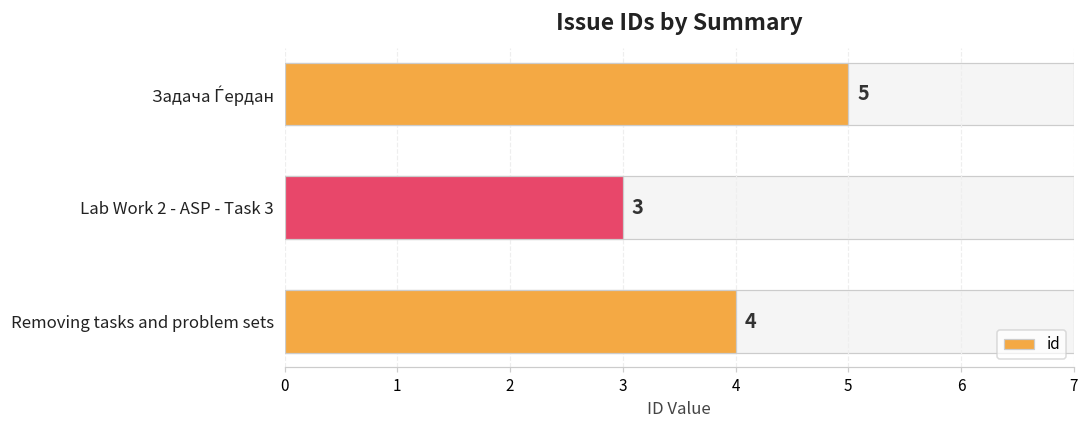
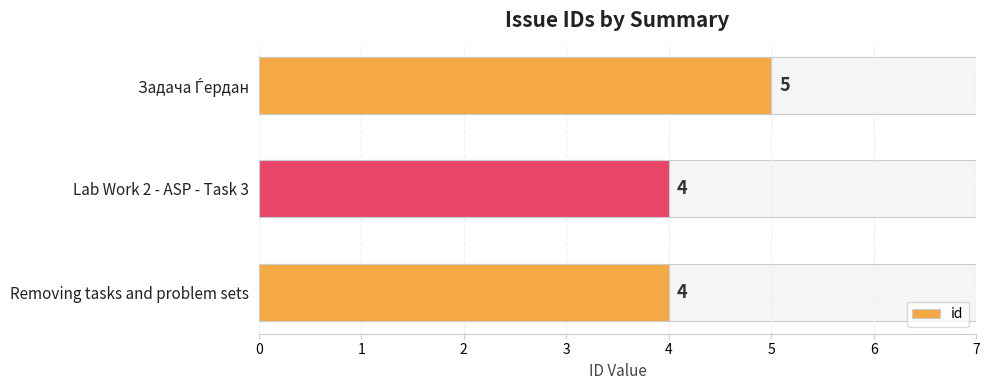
Lab Work 2 - ASP - Task 3: 3 -> 4
